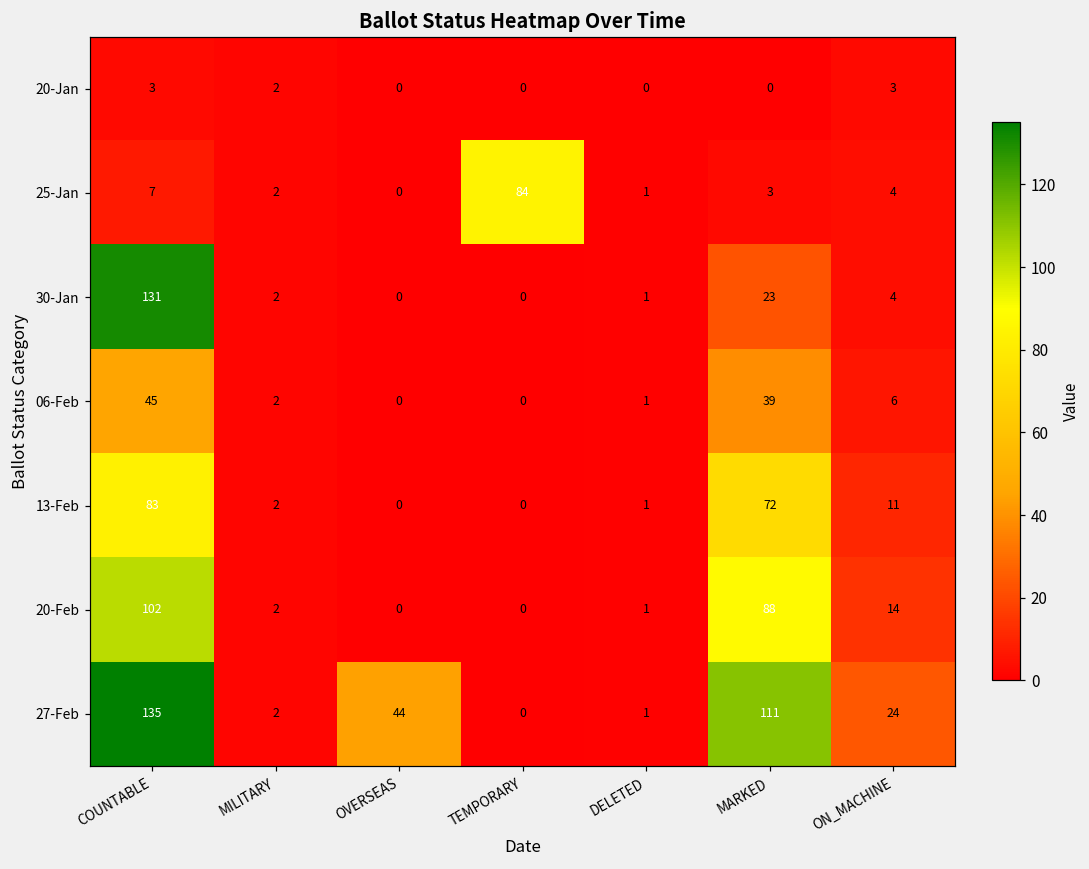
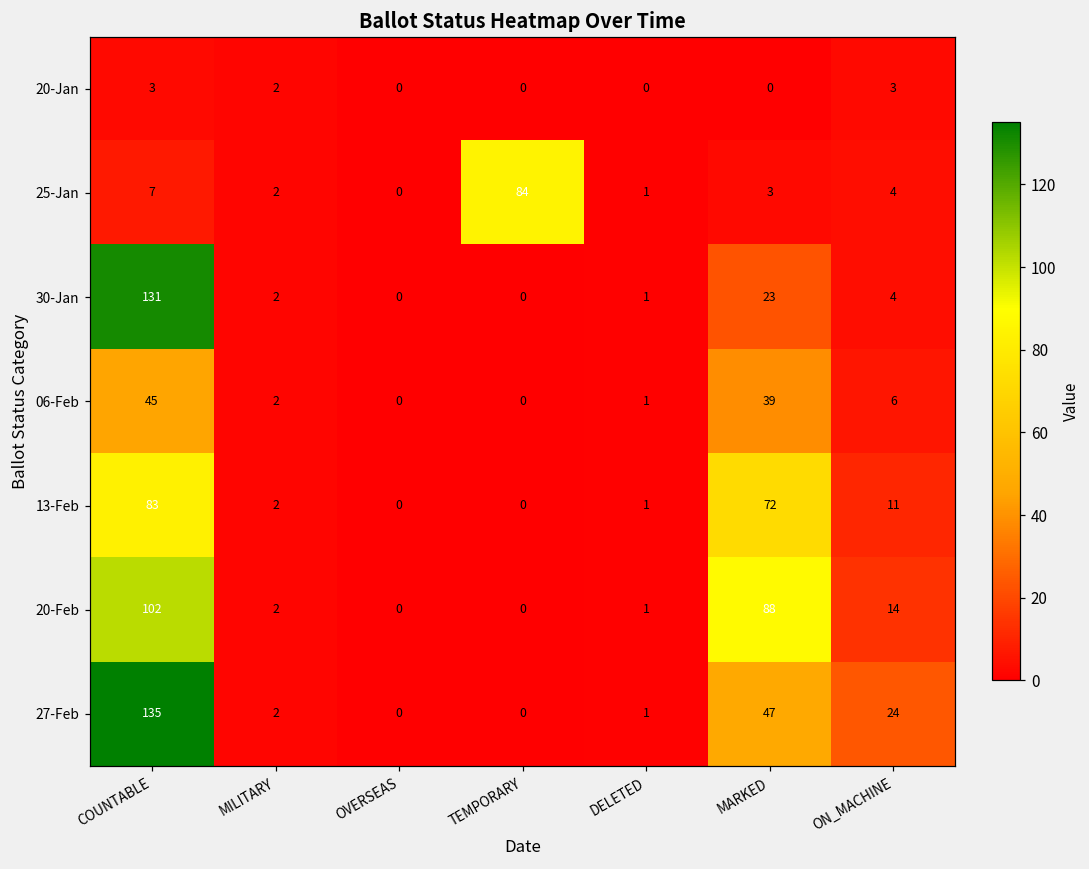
27-Feb, OVERSEAS: 44 -> 0
27-Feb, MARKED: 111 -> 47
